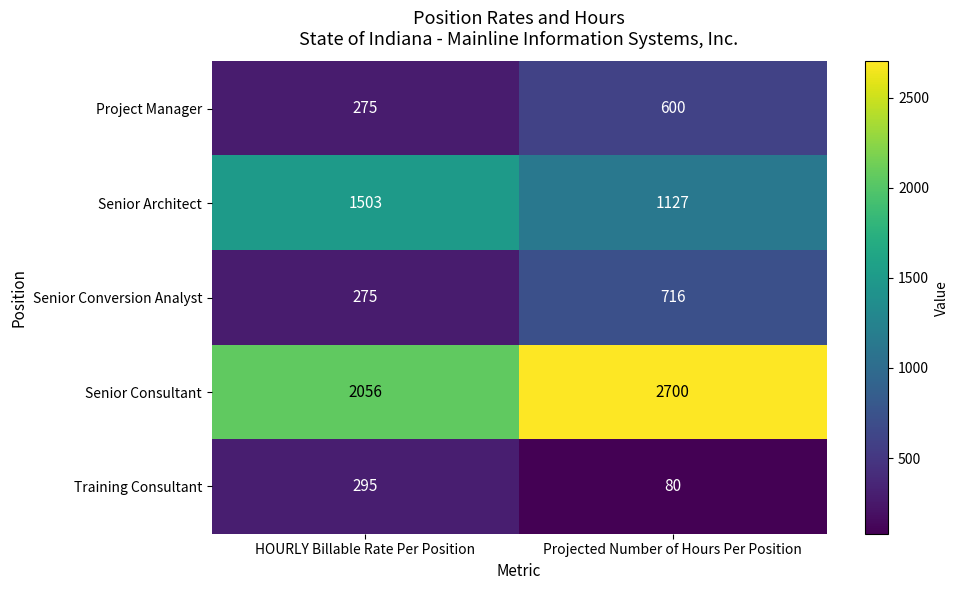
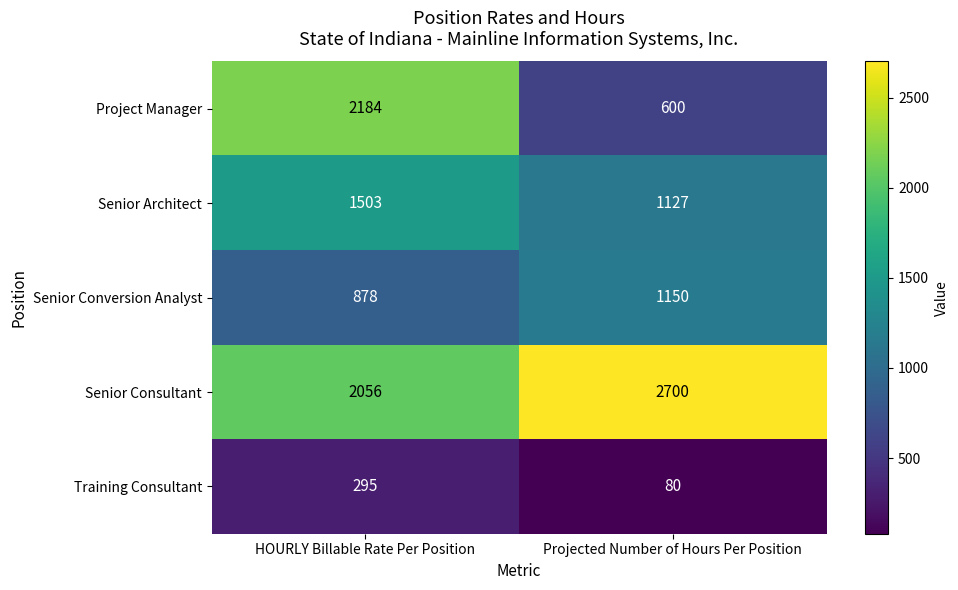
Project Manager, HOURLY Billable Rate Per Position: 275 -> 2184
Senior Conversion Analyst, HOURLY Billable Rate Per Position: 275 -> 878
Senior Conversion Analyst, Projected Number of Hours Per Position: 716 -> 1150
